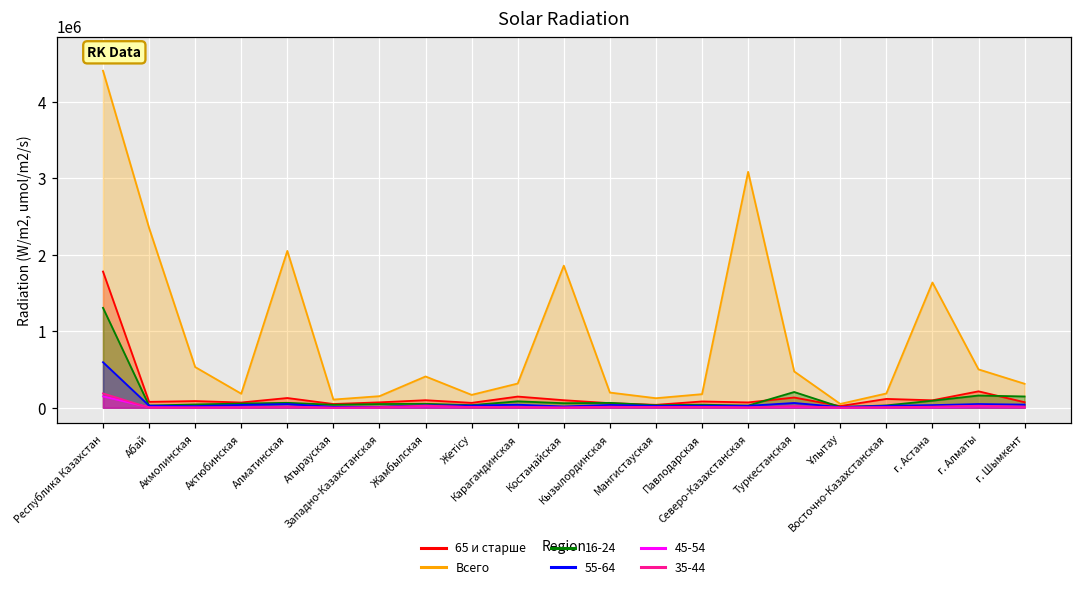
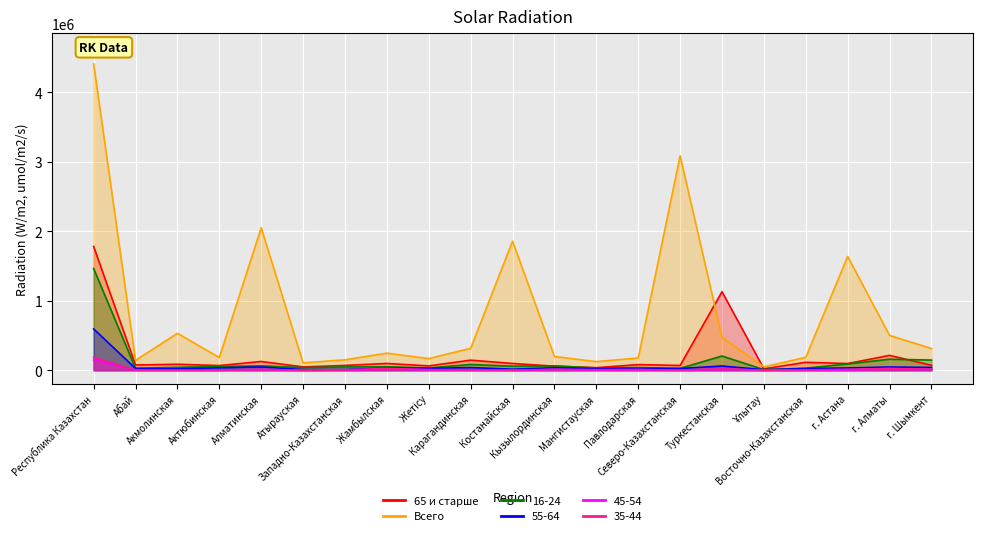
16-24, Республика Казахстан: 1300000 -> 1500000
Всего, Абай: 2400000 -> 100000
Всего, Жамбылская: 400000 -> 200000
65 и старше, Туркестанская: 100000 -> 1100000
